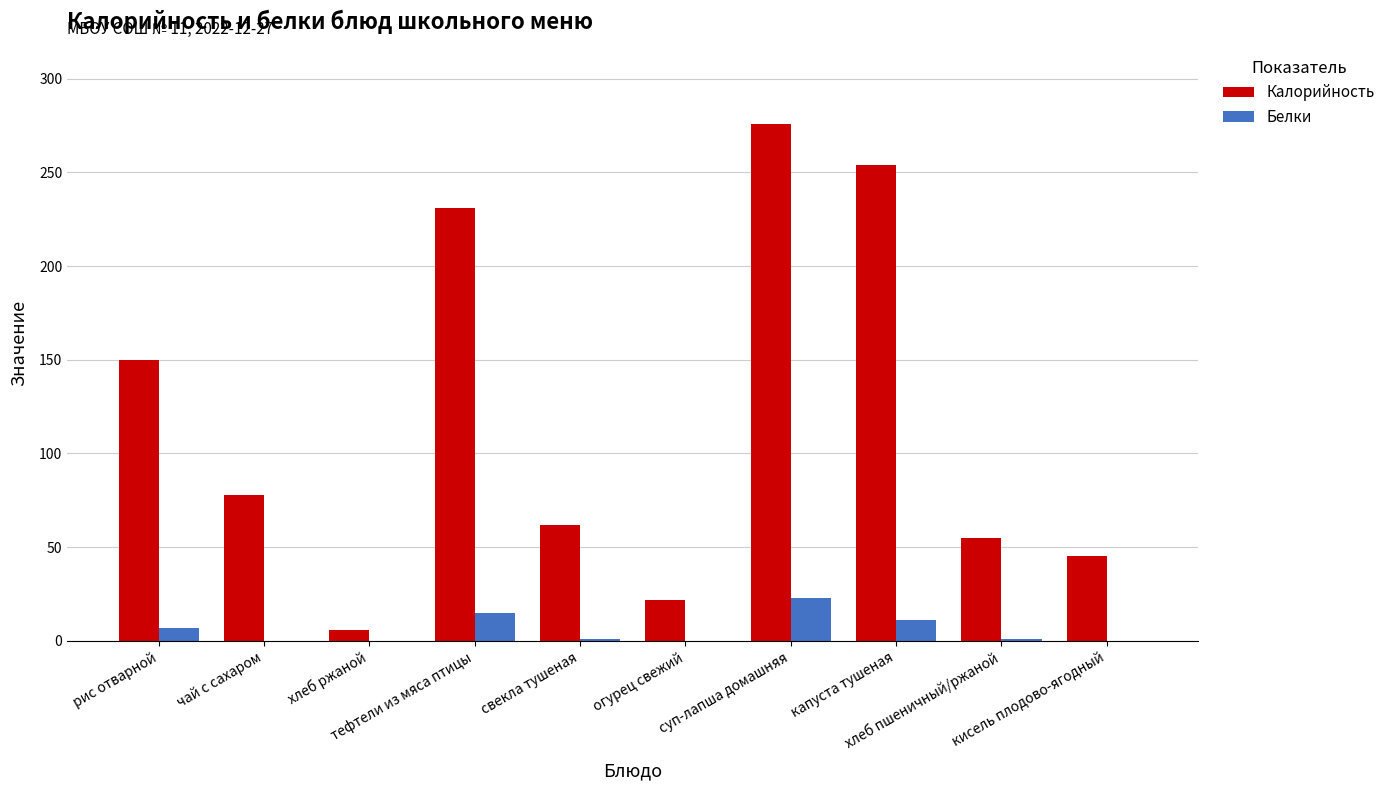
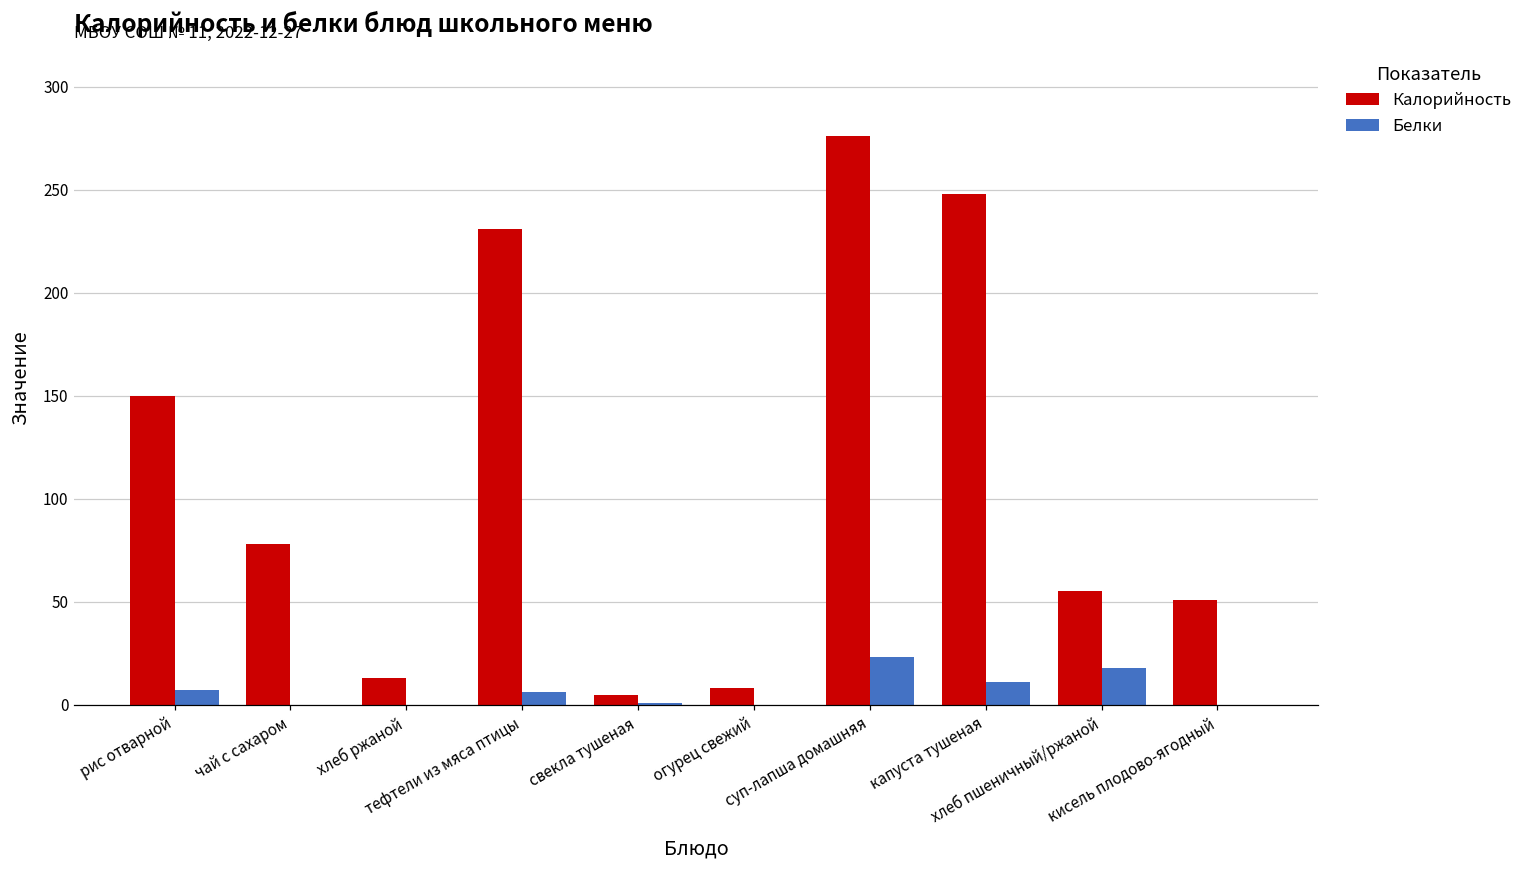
Калорийность, хлеб ржаной: 6 -> 13
Белки, тефтели из мяса птицы: 15 -> 6
Калорийность, свекла тушеная: 62 -> 5
Калорийность, огурец свежий: 22 -> 8
Калорийность, капуста тушеная: 254 -> 248
Белки, хлеб пшеничный/ржаной: 1 -> 18
Калорийность, кисель плодово-ягодный: 45 -> 51
